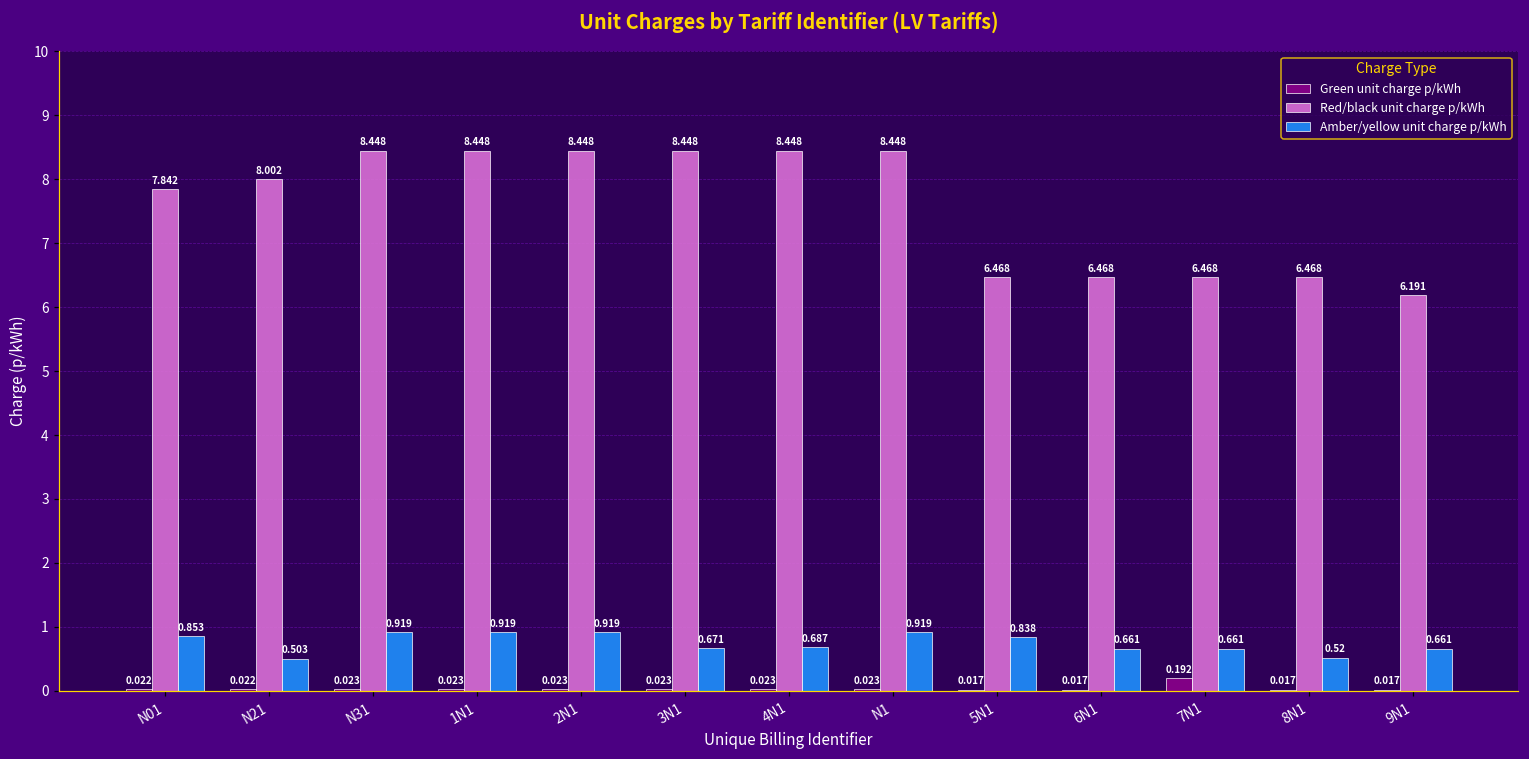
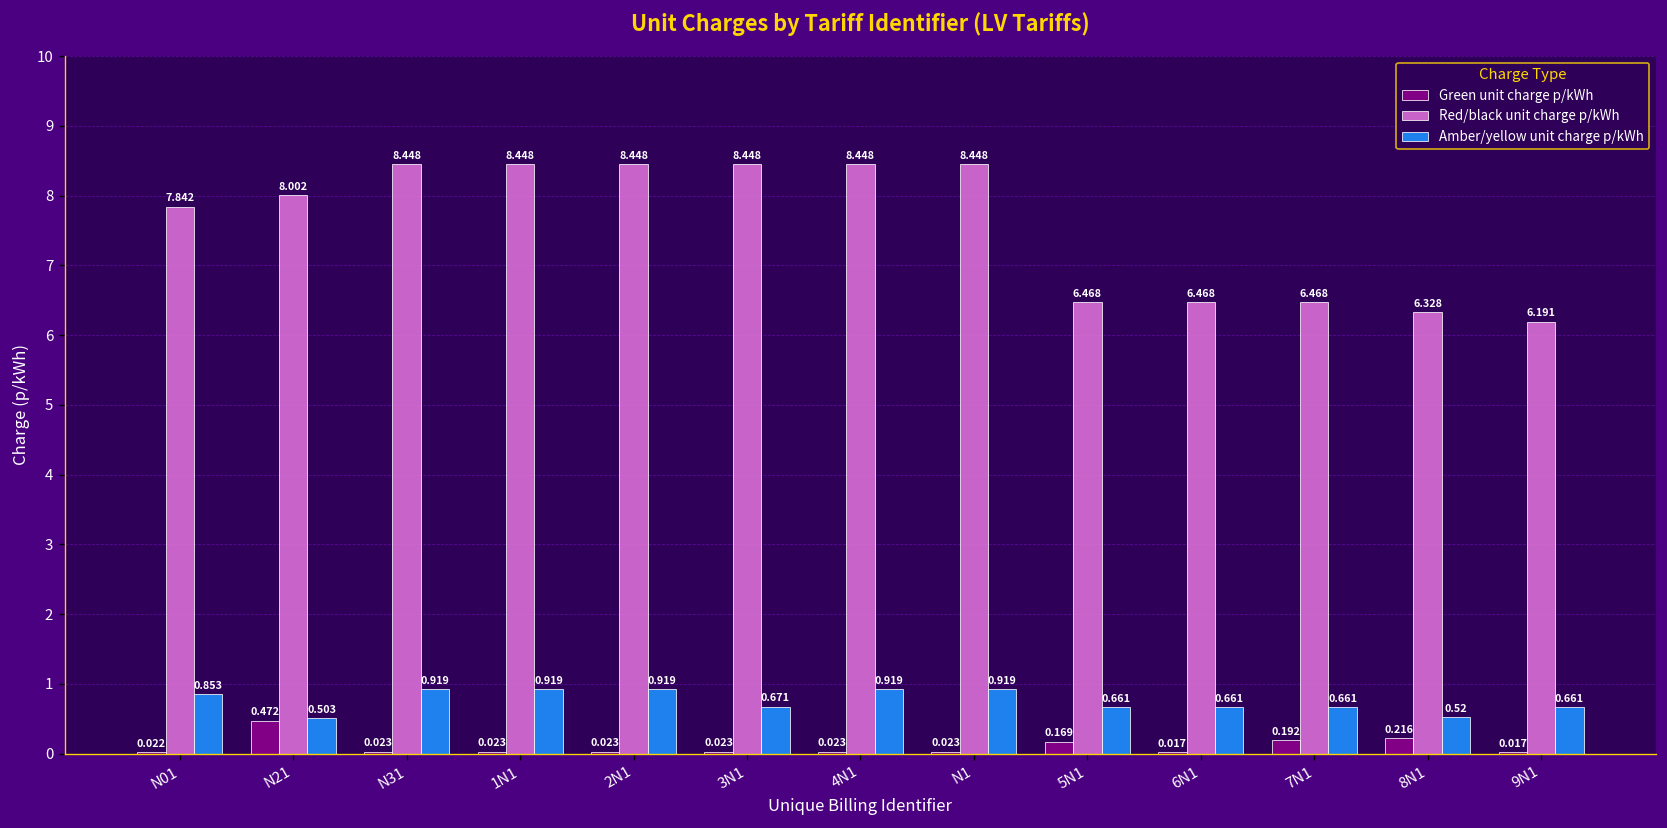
Green unit charge p/kWh, N21: 0.022 -> 0.472
Amber/yellow unit charge p/kWh, 4N1: 0.687 -> 0.919
Green unit charge p/kWh, 5N1: 0.017 -> 0.169
Amber/yellow unit charge p/kWh, 5N1: 0.838 -> 0.661
Green unit charge p/kWh, 8N1: 0.017 -> 0.216
Red/black unit charge p/kWh, 8N1: 6.468 -> 6.328
